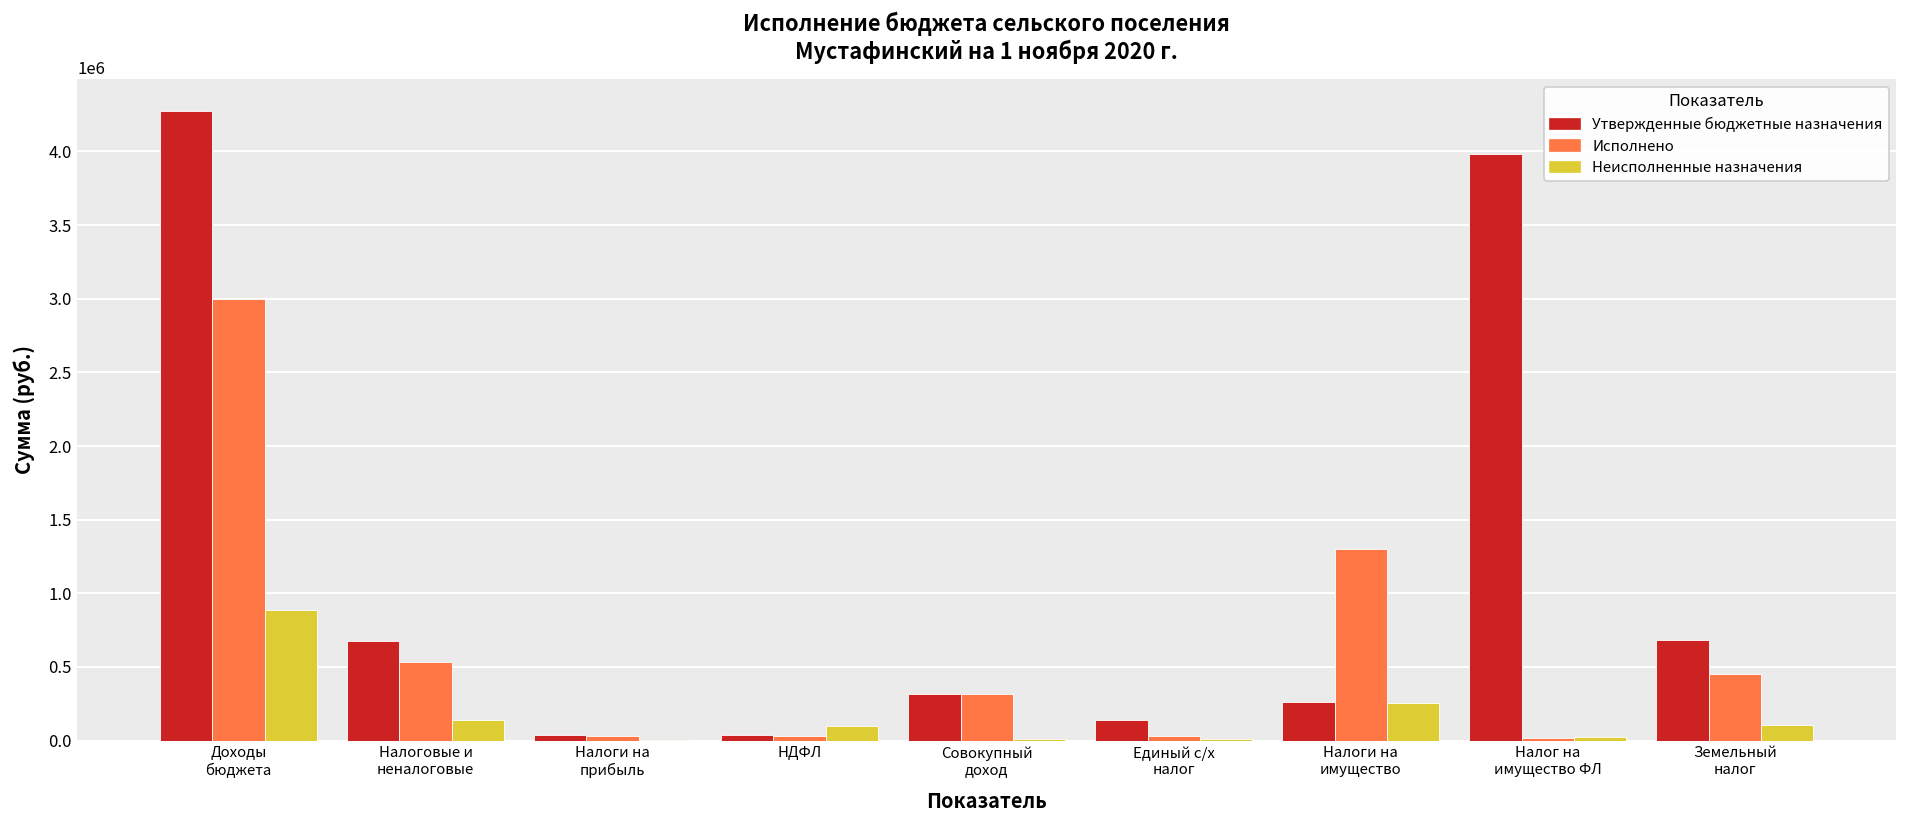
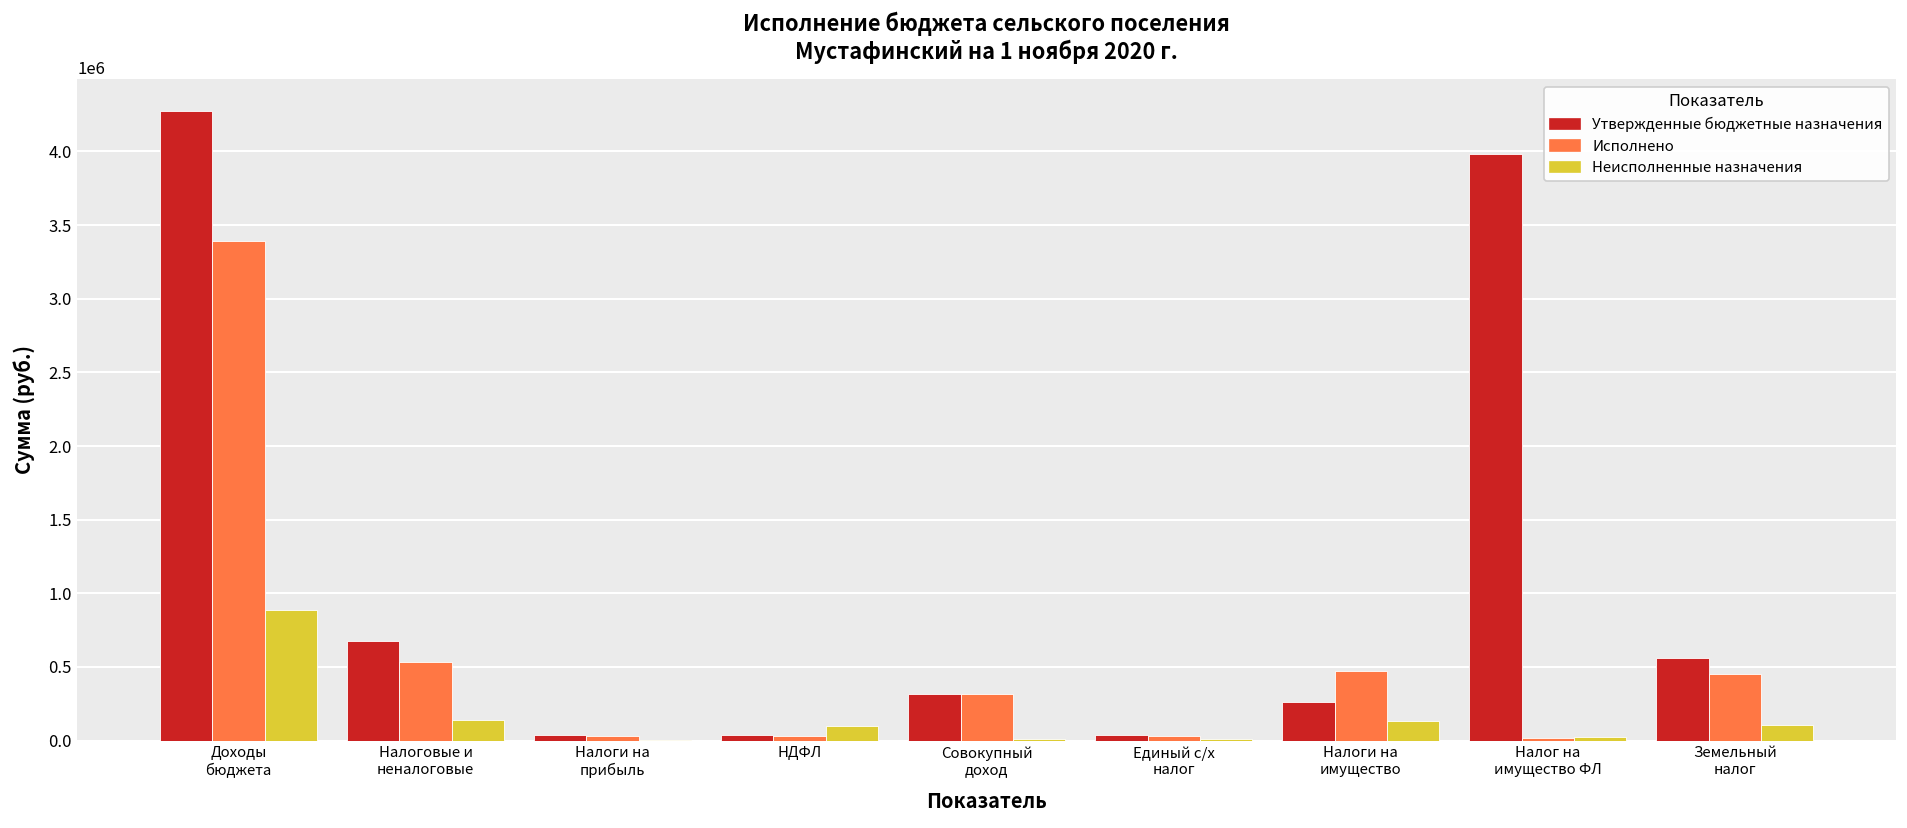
Исполнено, Доходы бюджета: 3000000 -> 3390000
Утвержденные бюджетные назначения, Единый с/х налог: 140000 -> 40000
Исполнено, Налоги на имущество: 1300000 -> 470000
Неисполненные назначения, Налоги на имущество: 260000 -> 130000
Утвержденные бюджетные назначения, Земельный налог: 680000 -> 560000
